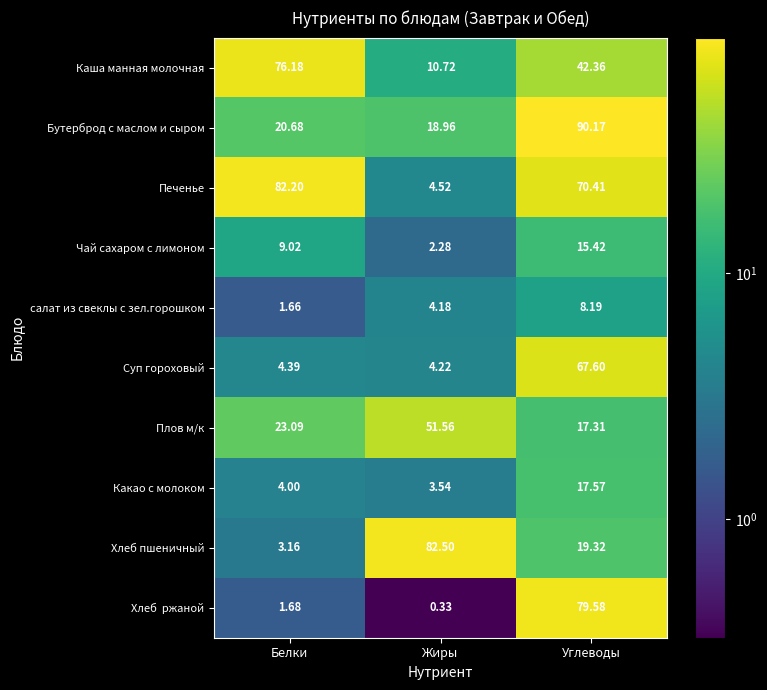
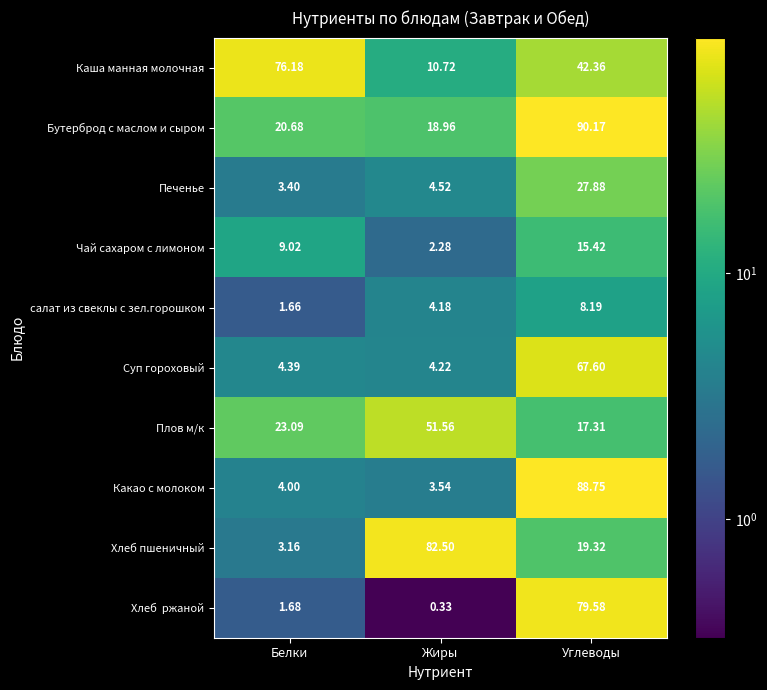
Печенье, Белки: 82.20 -> 3.40
Печенье, Углеводы: 70.41 -> 27.88
Какао с молоком, Углеводы: 17.57 -> 88.75
